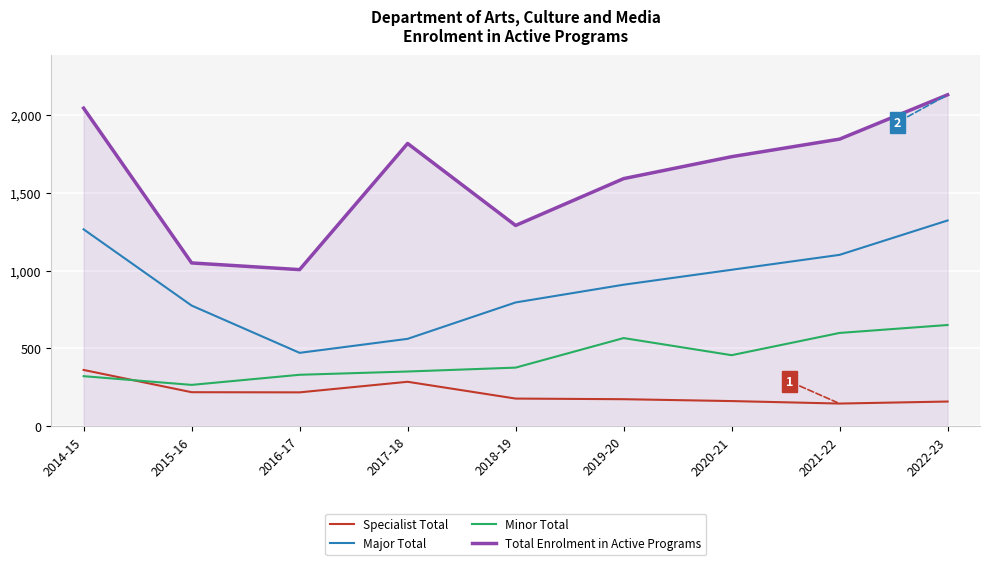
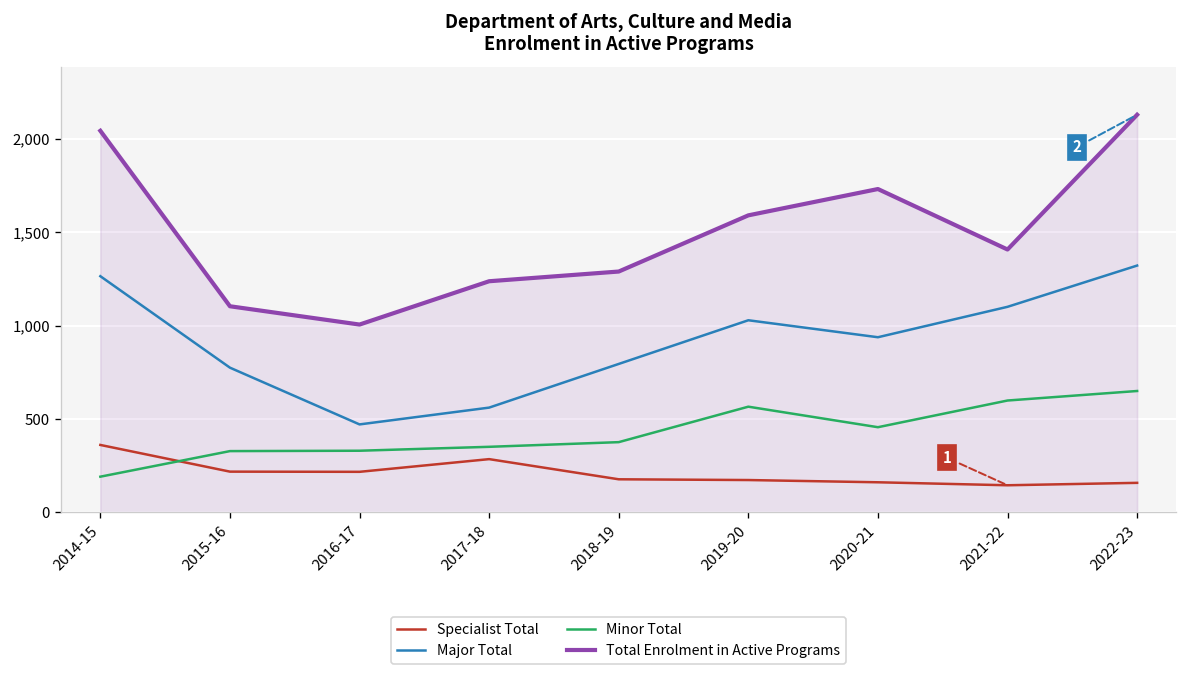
Minor Total, 2014-15: 320 -> 190
Minor Total, 2015-16: 270 -> 330
Total Enrolment in Active Programs, 2015-16: 1,050 -> 1,100
Total Enrolment in Active Programs, 2017-18: 1,820 -> 1,240
Major Total, 2019-20: 910 -> 1,030
Major Total, 2020-21: 1,010 -> 940
Total Enrolment in Active Programs, 2021-22: 1,850 -> 1,410
